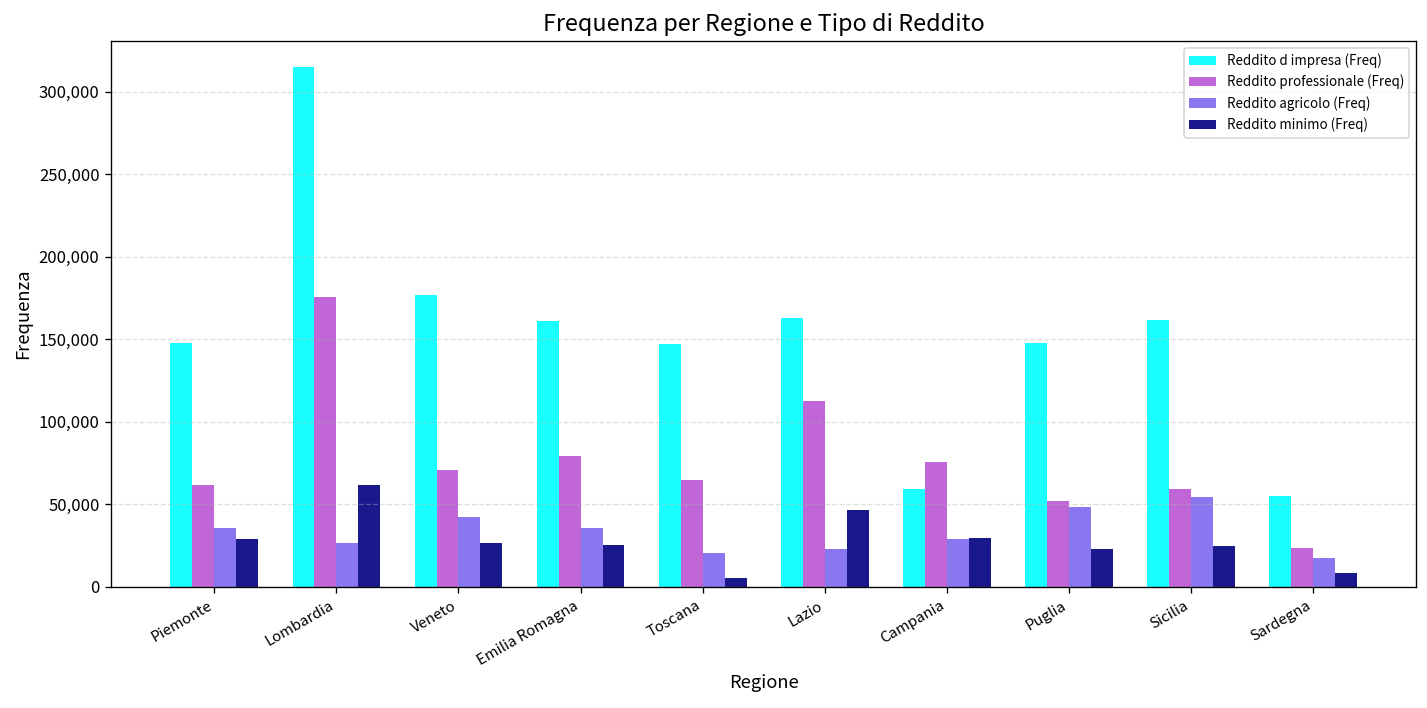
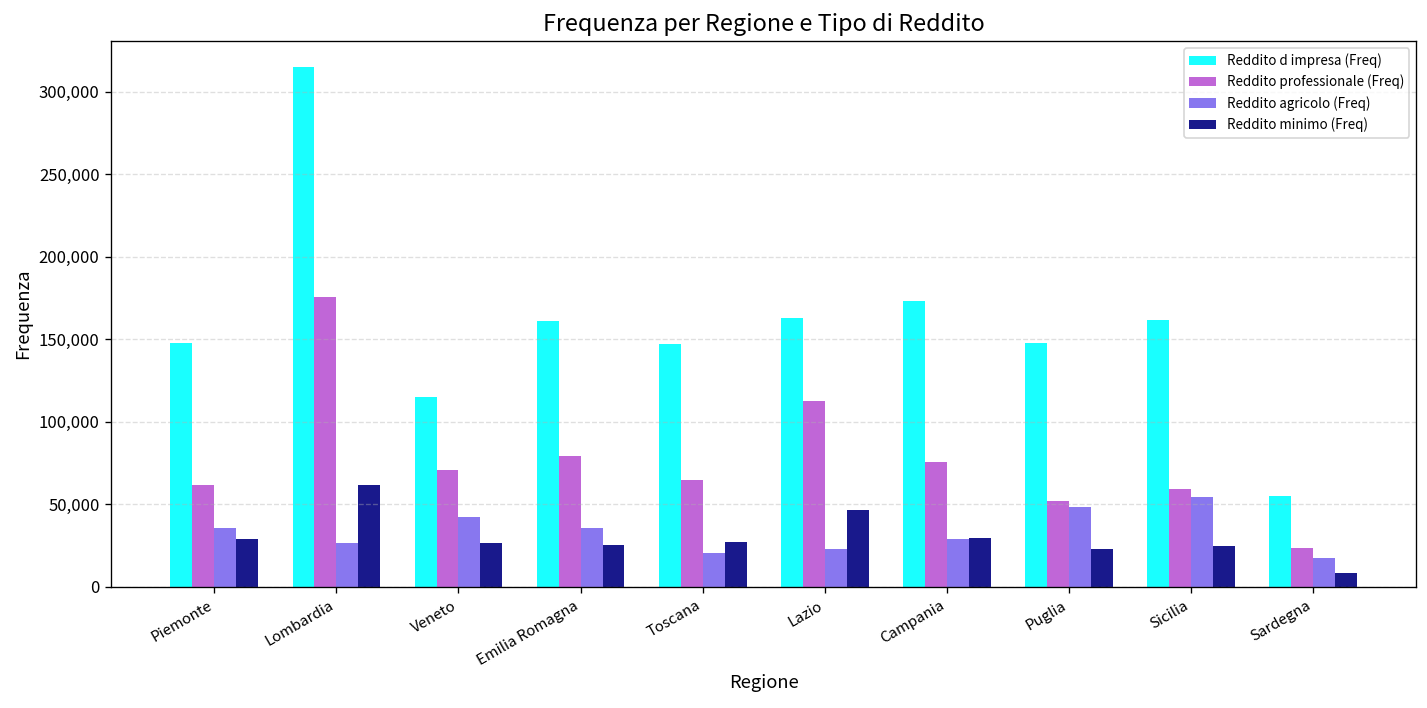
Reddito d impresa (Freq), Veneto: 177,000 -> 115,000
Reddito minimo (Freq), Toscana: 5,000 -> 27,000
Reddito d impresa (Freq), Campania: 59,000 -> 173,000
